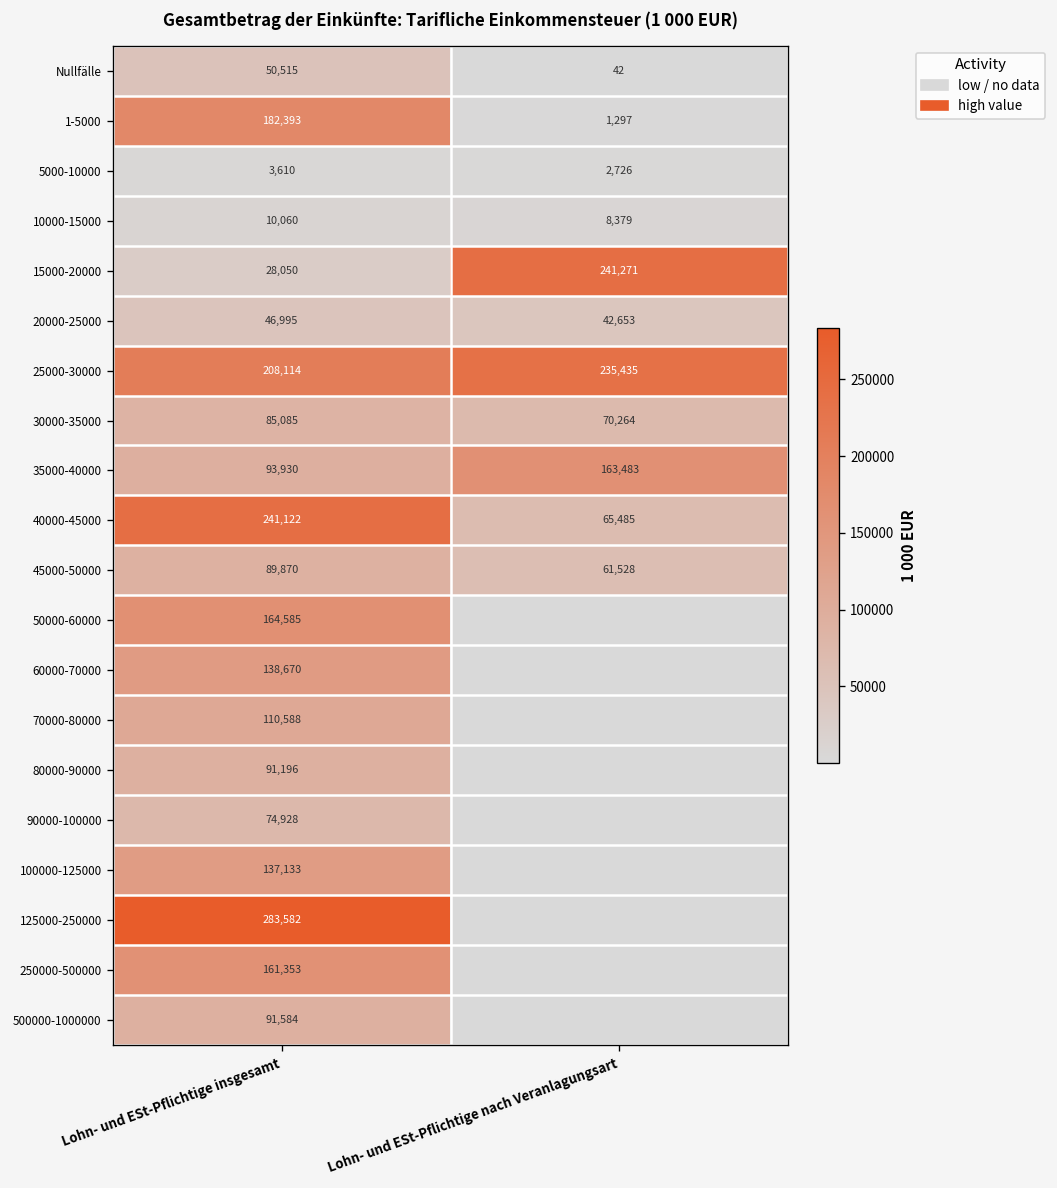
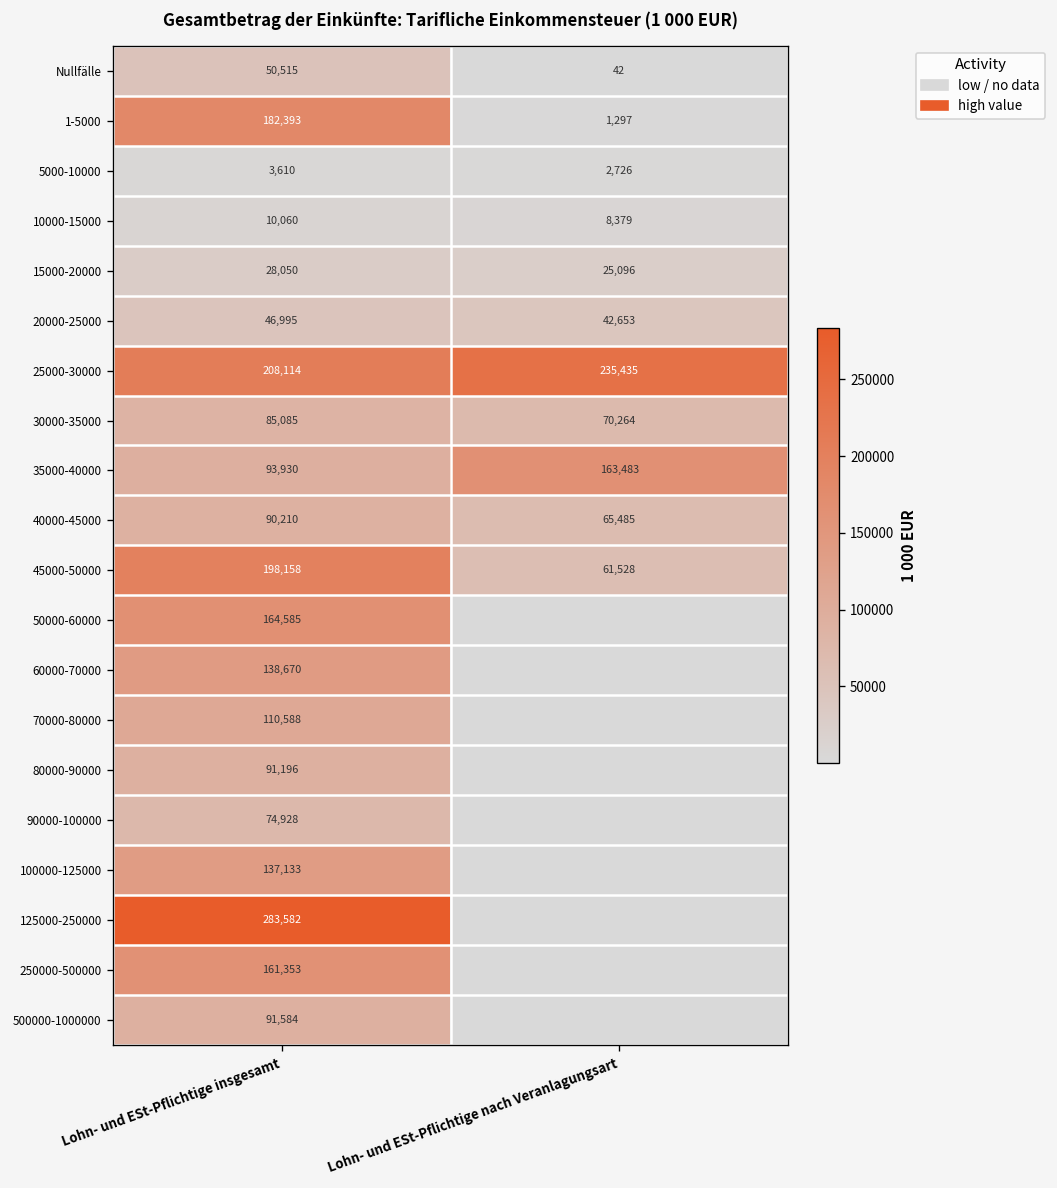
15000-20000, Lohn- und ESt-Pflichtige nach Veranlagungsart: 241,271 -> 25,096
40000-45000, Lohn- und ESt-Pflichtige insgesamt: 241,122 -> 90,210
45000-50000, Lohn- und ESt-Pflichtige insgesamt: 89,870 -> 198,158
